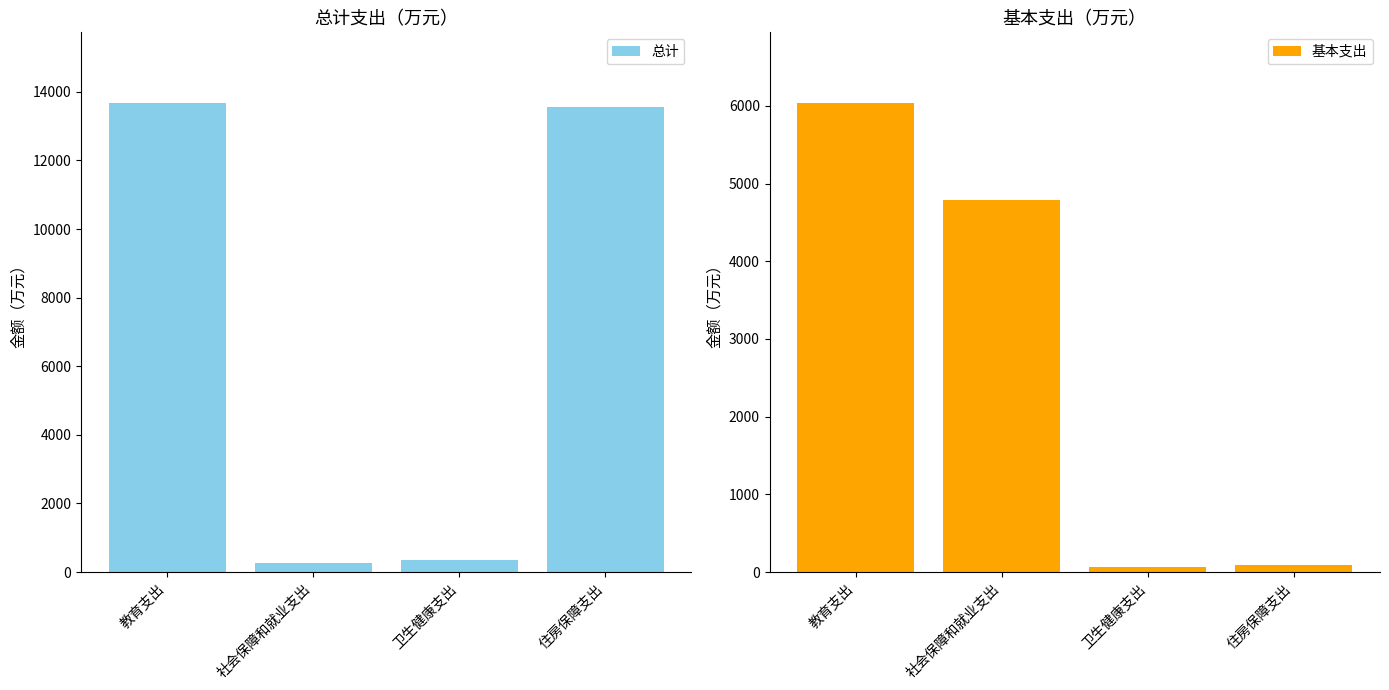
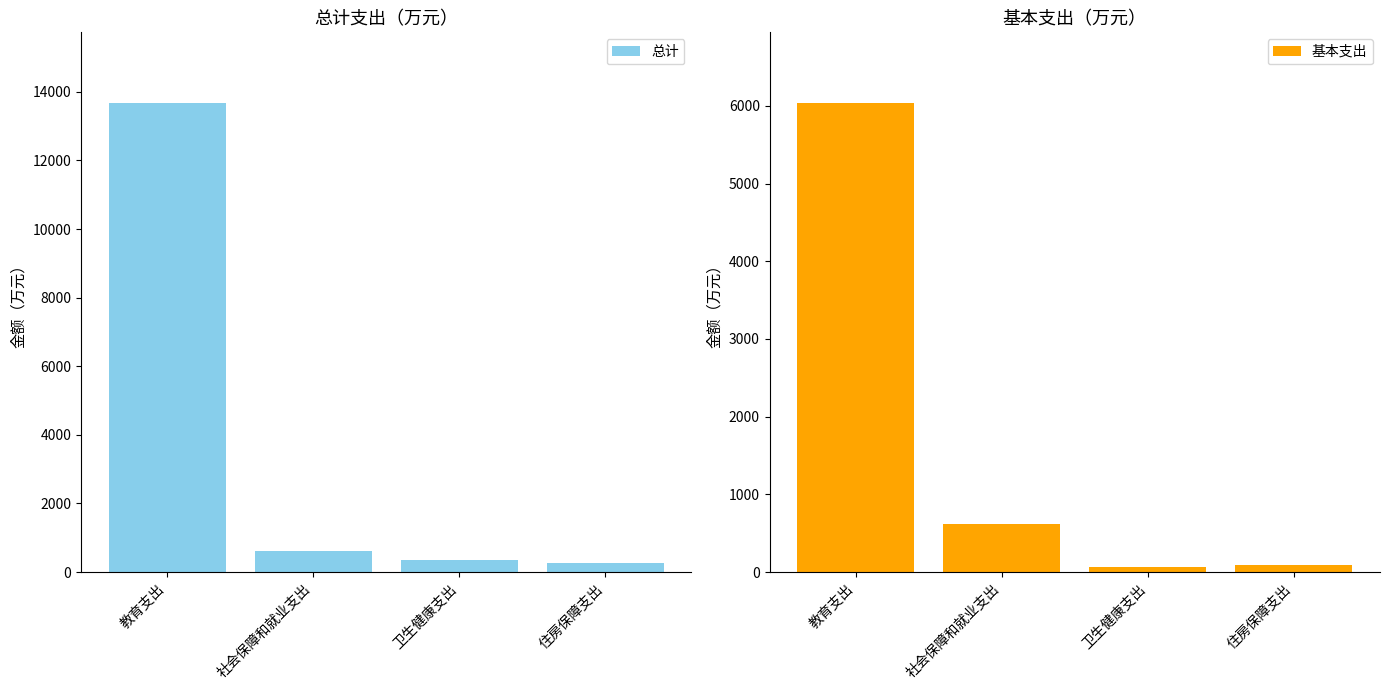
总计支出（万元）, 社会保障和就业支出: 300 -> 600
总计支出（万元）, 住房保障支出: 13600 -> 300
基本支出（万元）, 社会保障和就业支出: 4800 -> 600
